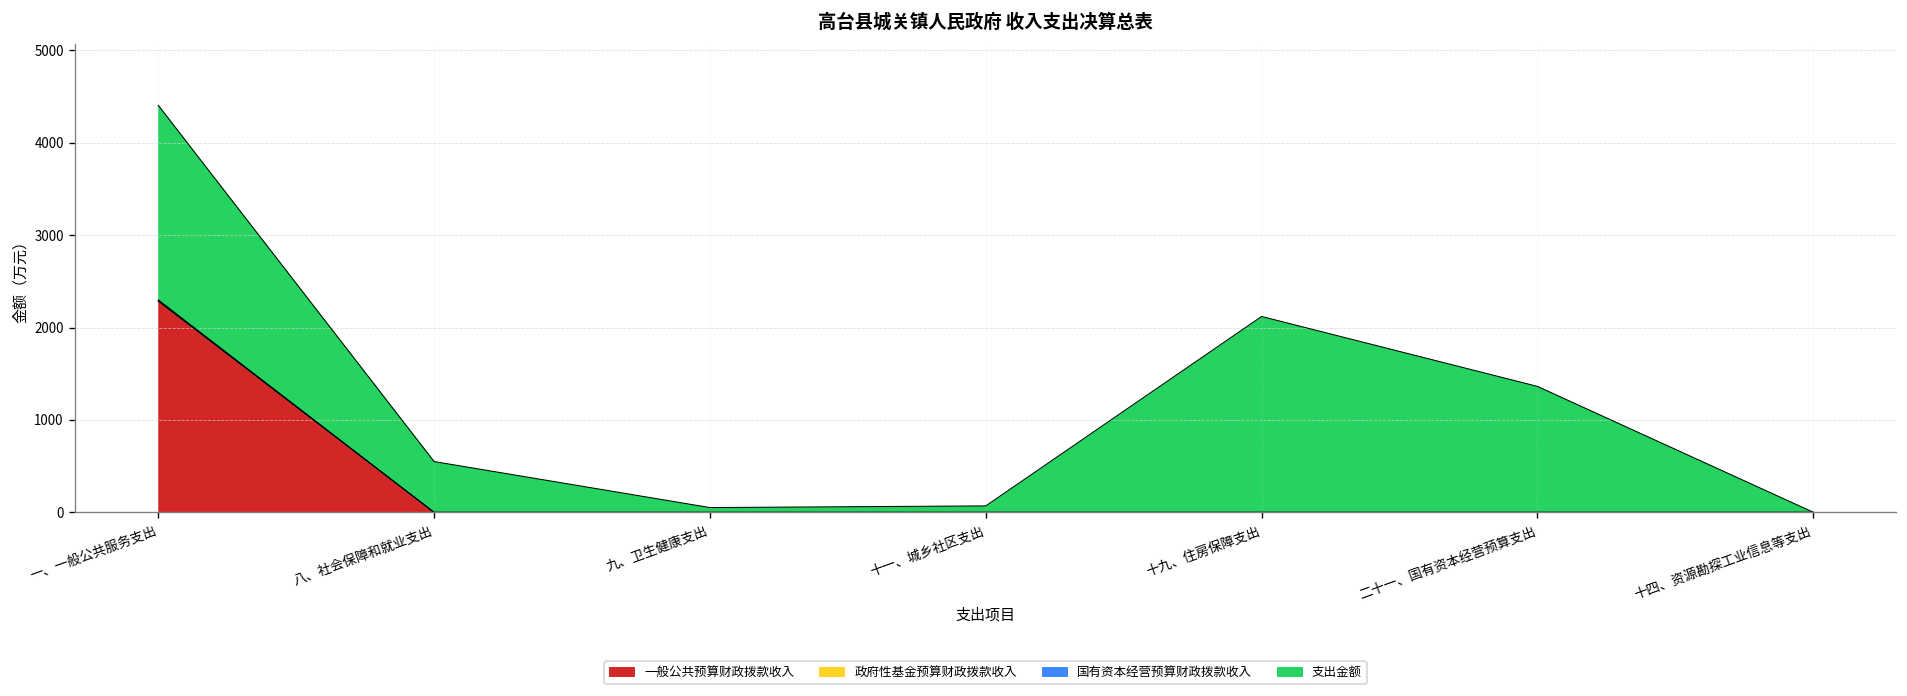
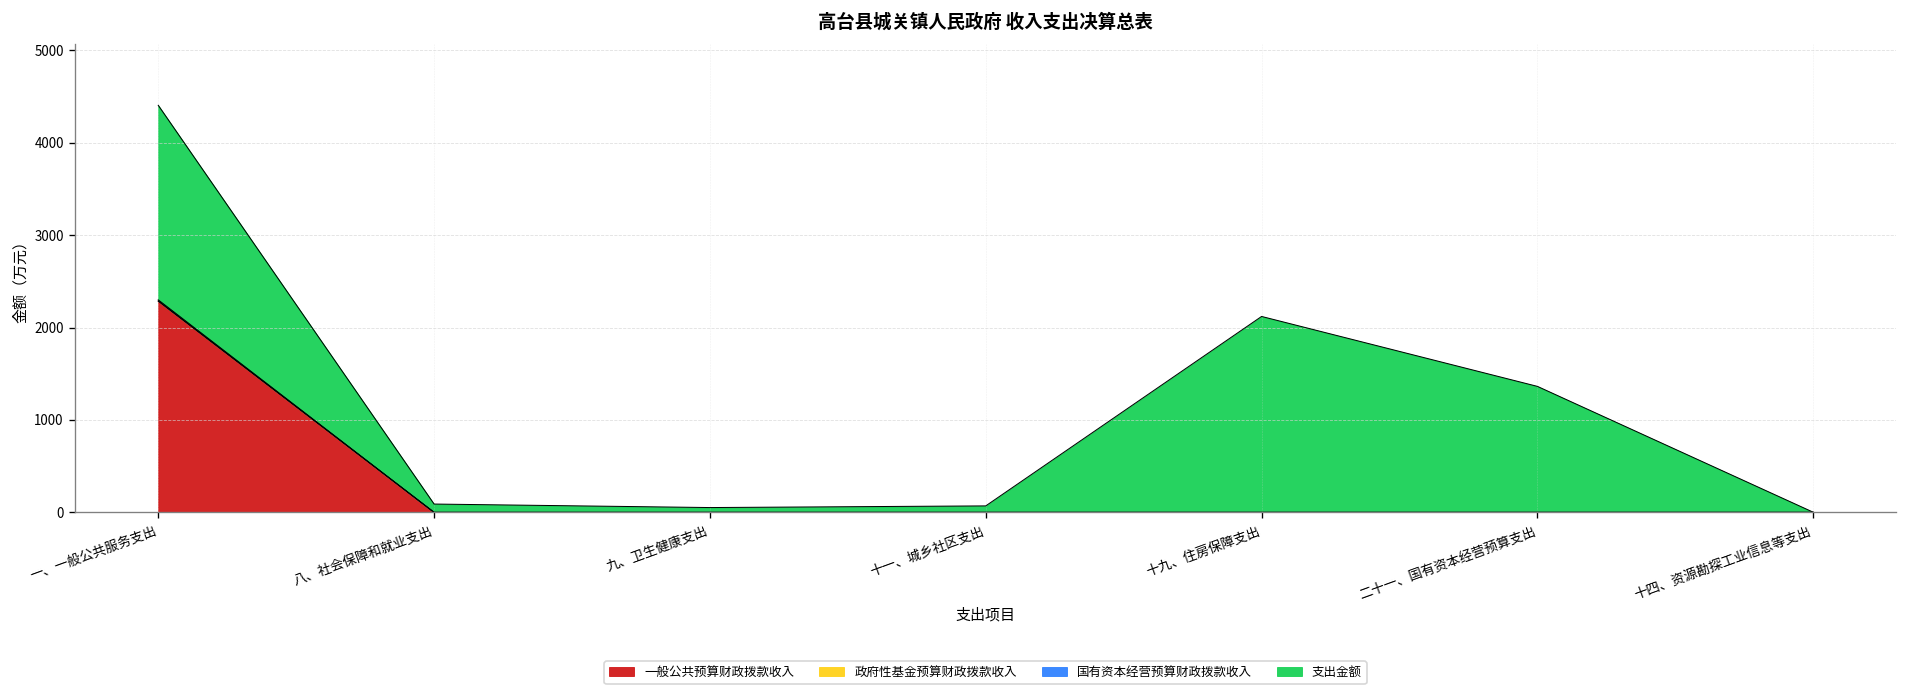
支出金额, 八、社会保障和就业支出: 600 -> 100
